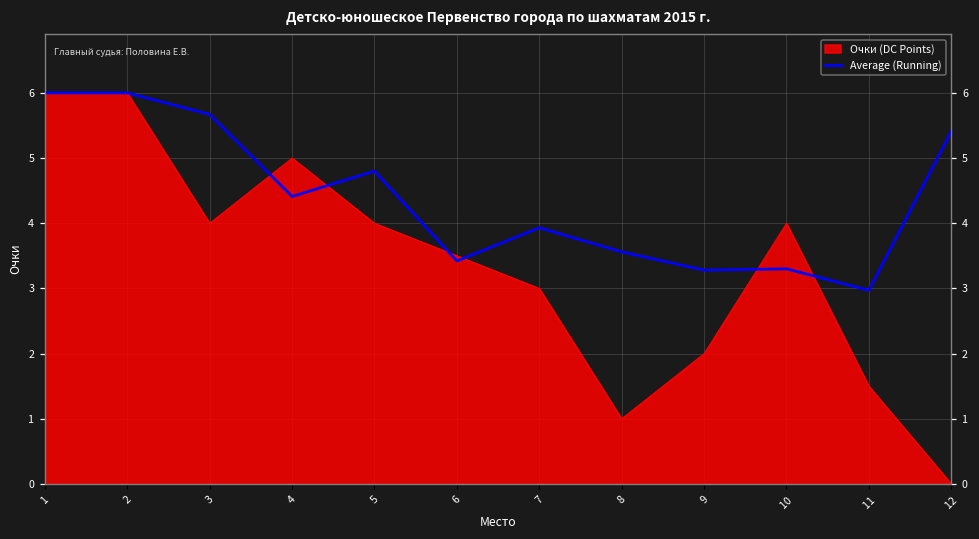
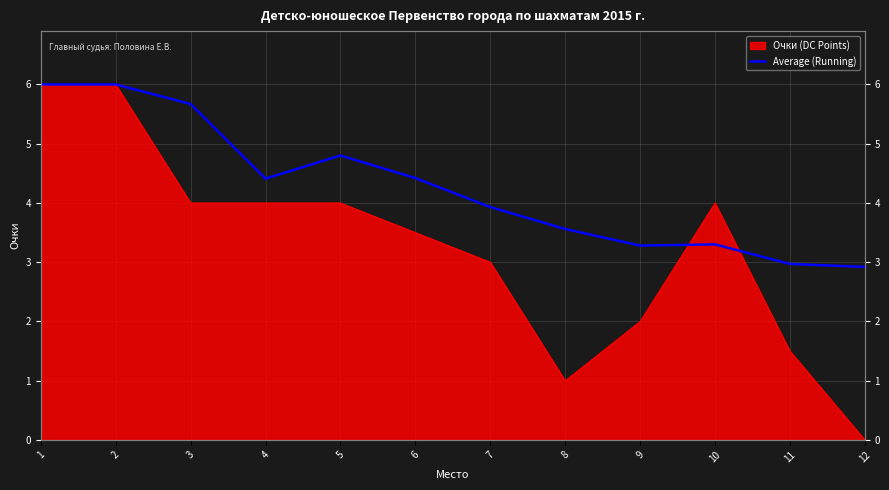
Очки (DC Points), 4: 5 -> 4
Average (Running), 6: 3.4 -> 4.4
Average (Running), 12: 5.4 -> 2.9
